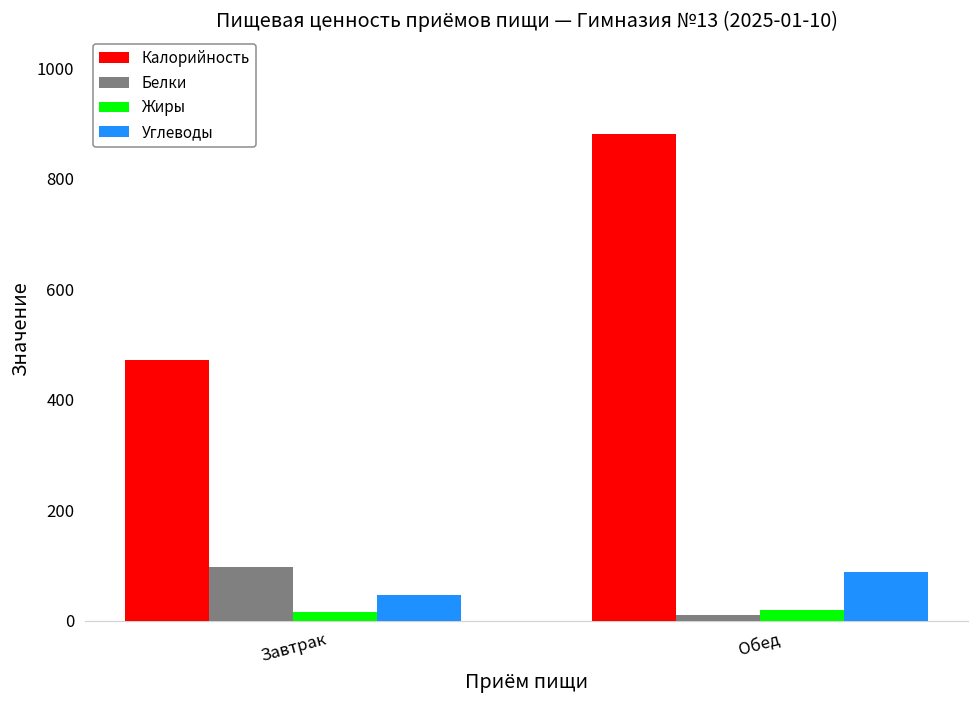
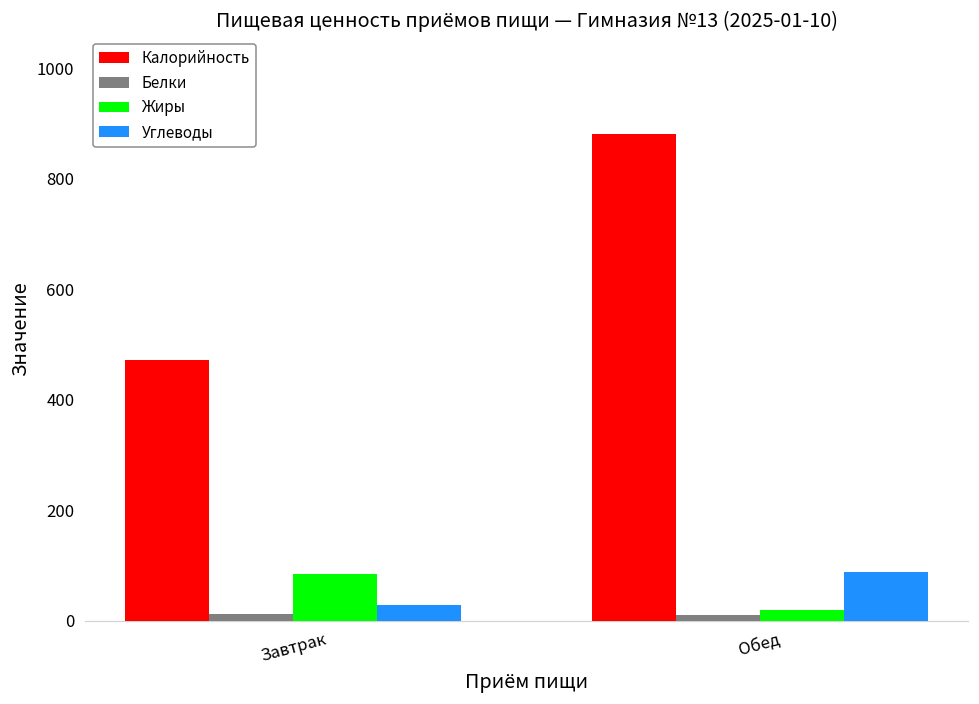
Белки, Завтрак: 100 -> 10
Жиры, Завтрак: 20 -> 90
Углеводы, Завтрак: 50 -> 30
